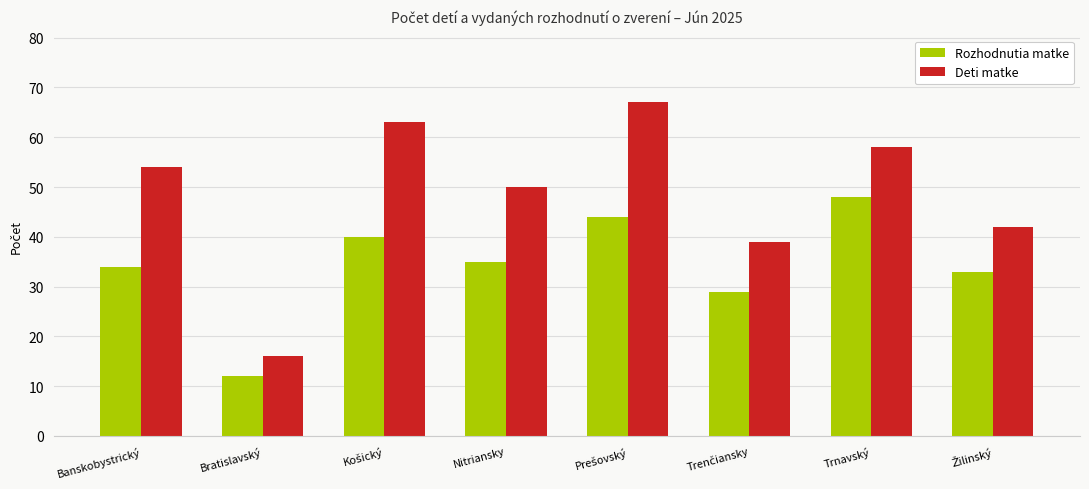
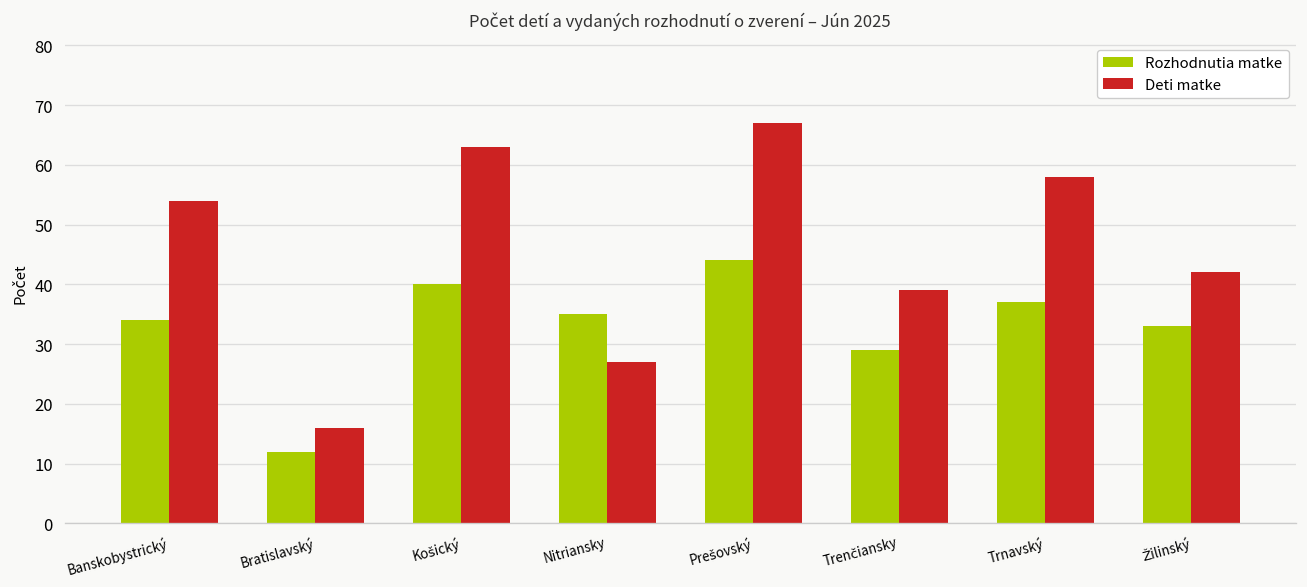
Deti matke, Nitriansky: 50 -> 27
Rozhodnutia matke, Trnavský: 48 -> 37
